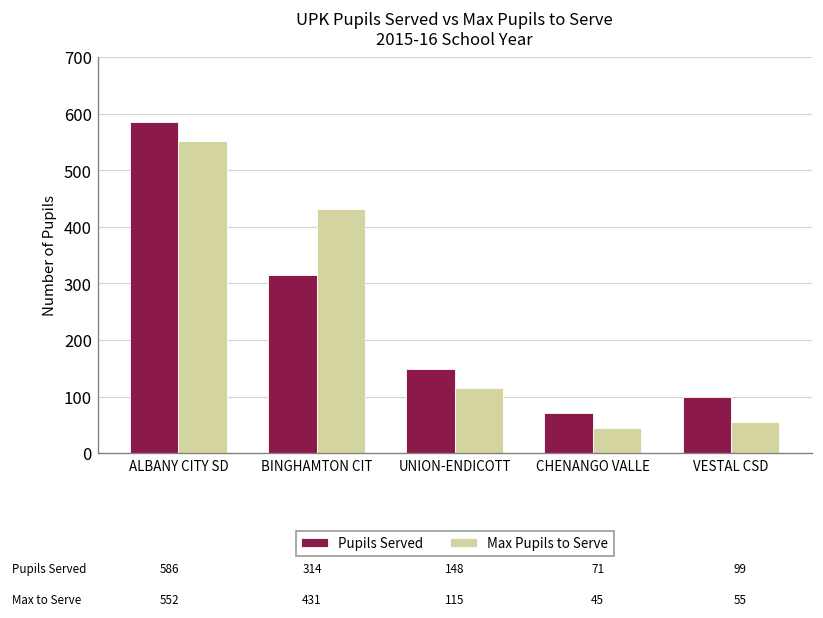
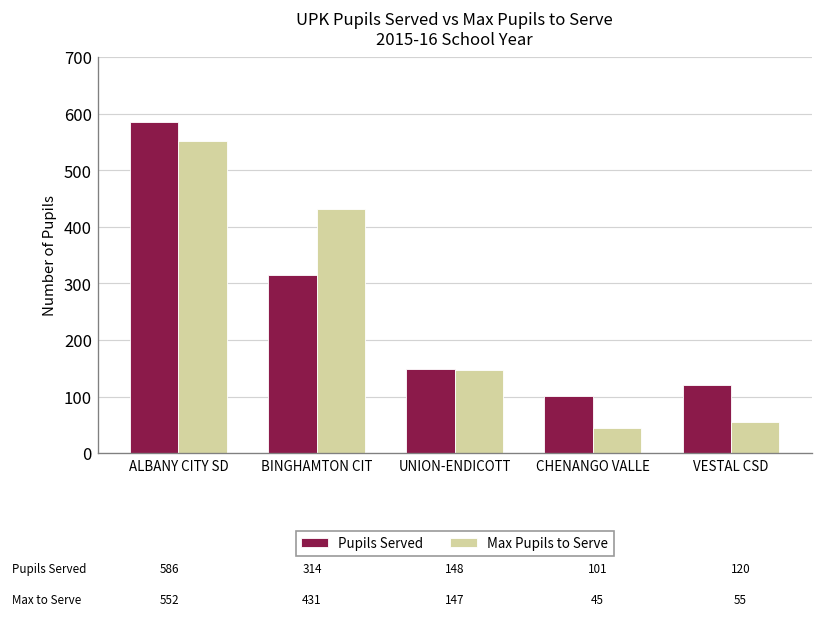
Max Pupils to Serve, UNION-ENDICOTT: 115 -> 147
Pupils Served, CHENANGO VALLE: 71 -> 101
Pupils Served, VESTAL CSD: 99 -> 120
